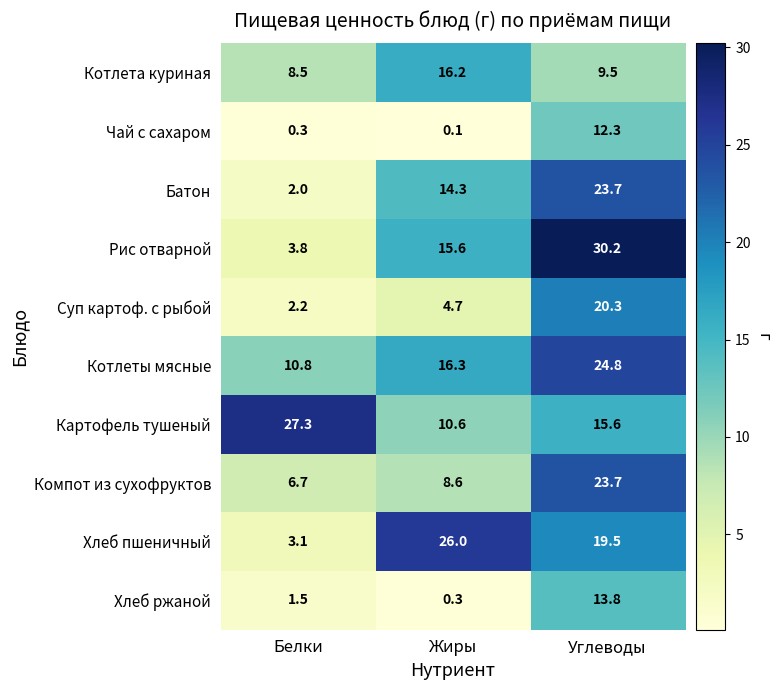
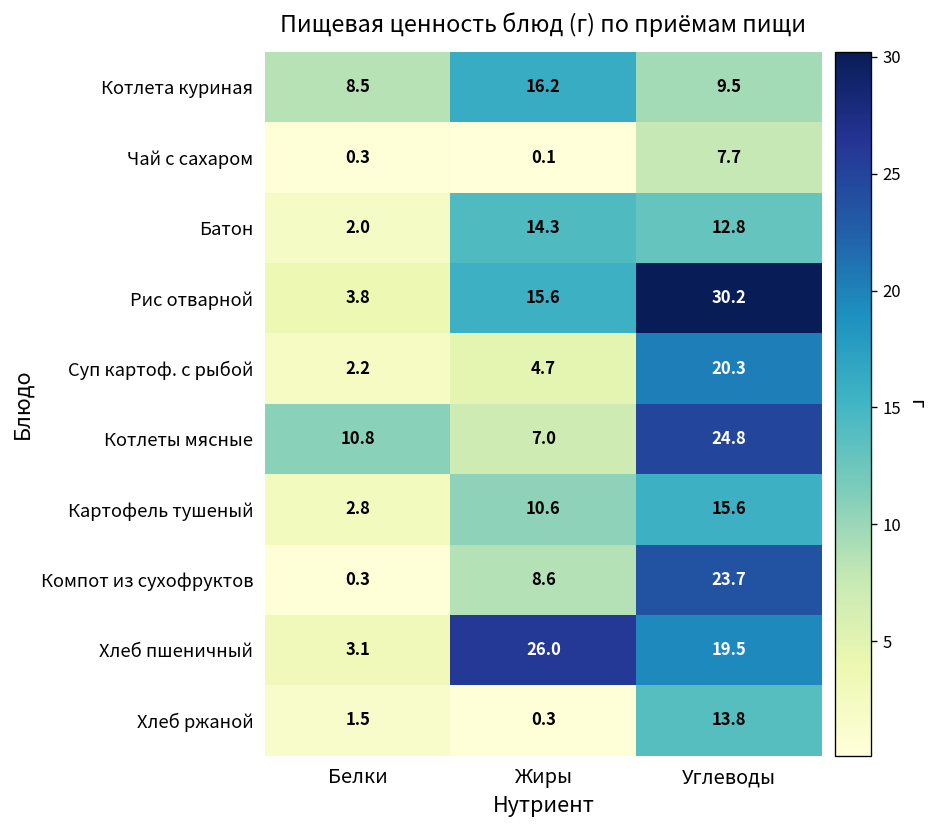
Чай с сахаром, Углеводы: 12.3 -> 7.7
Батон, Углеводы: 23.7 -> 12.8
Котлеты мясные, Жиры: 16.3 -> 7.0
Картофель тушеный, Белки: 27.3 -> 2.8
Компот из сухофруктов, Белки: 6.7 -> 0.3
